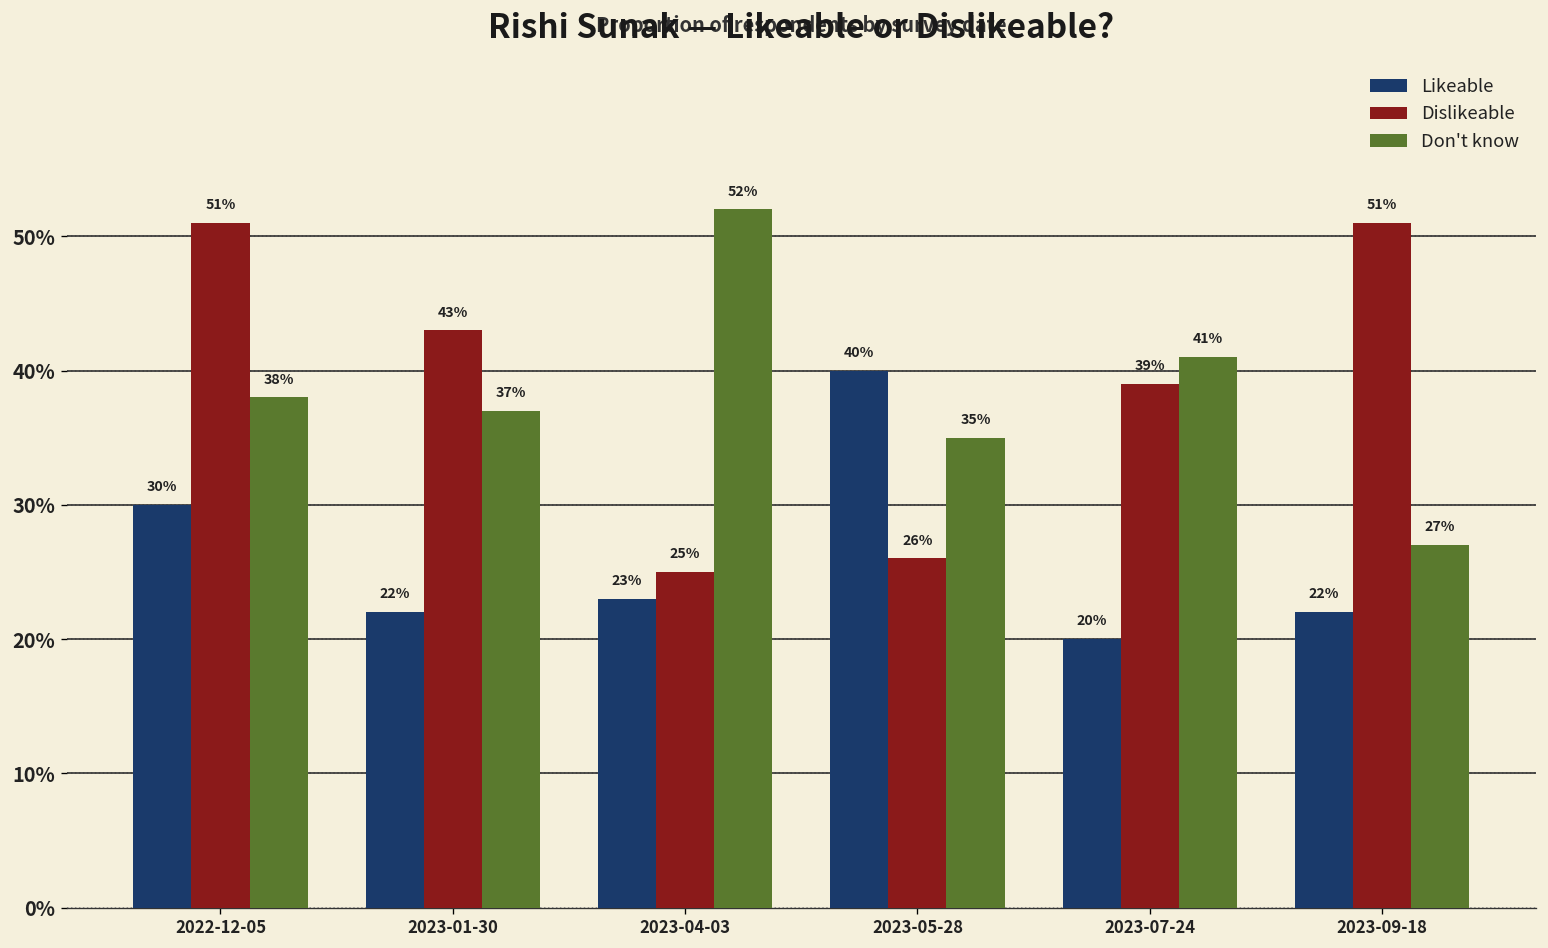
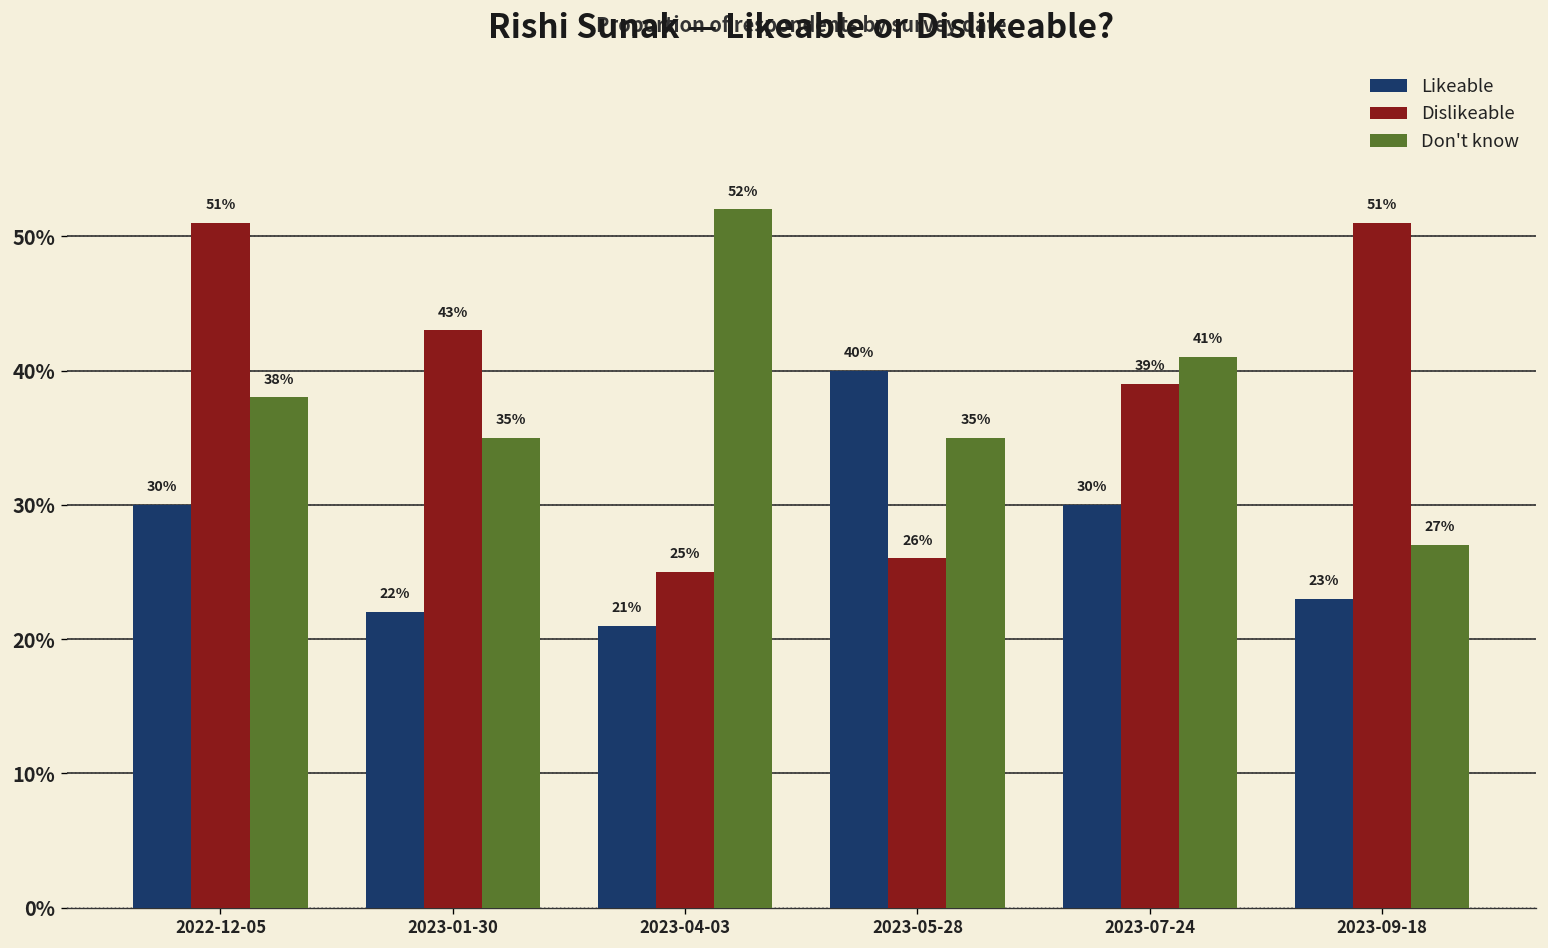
Don't know, 2023-01-30: 37% -> 35%
Likeable, 2023-04-03: 23% -> 21%
Likeable, 2023-07-24: 20% -> 30%
Likeable, 2023-09-18: 22% -> 23%
